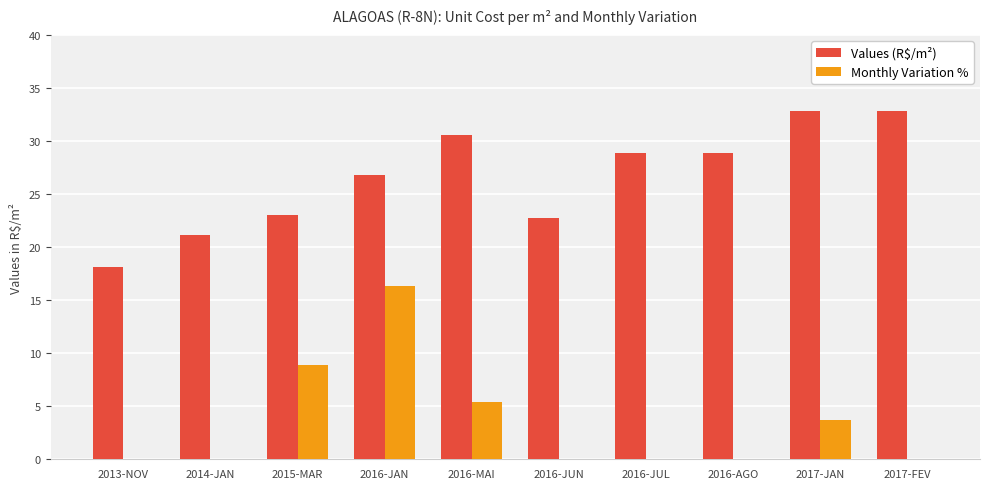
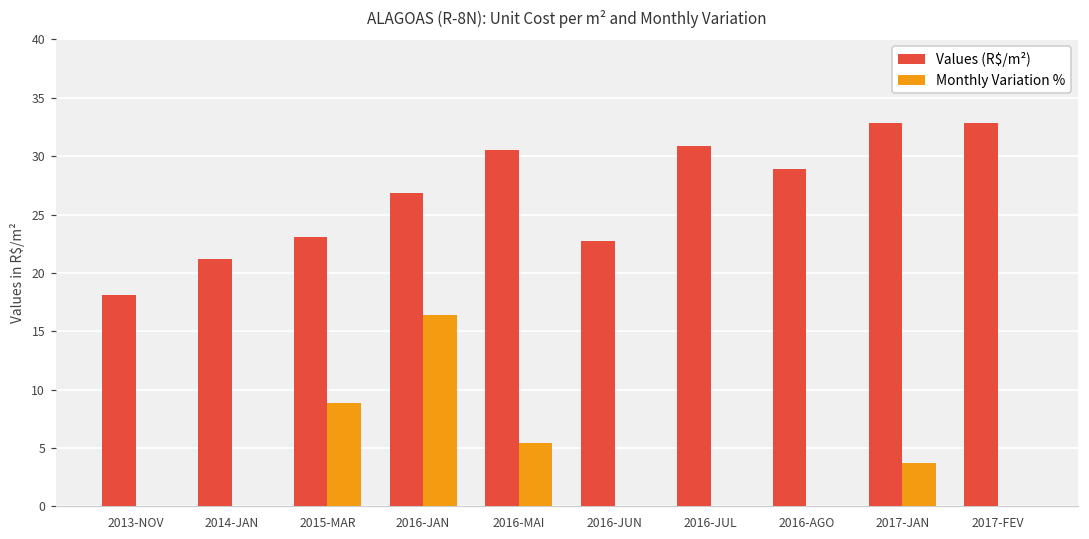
Values (R$/m²), 2016-JUL: 28.9 -> 30.8
